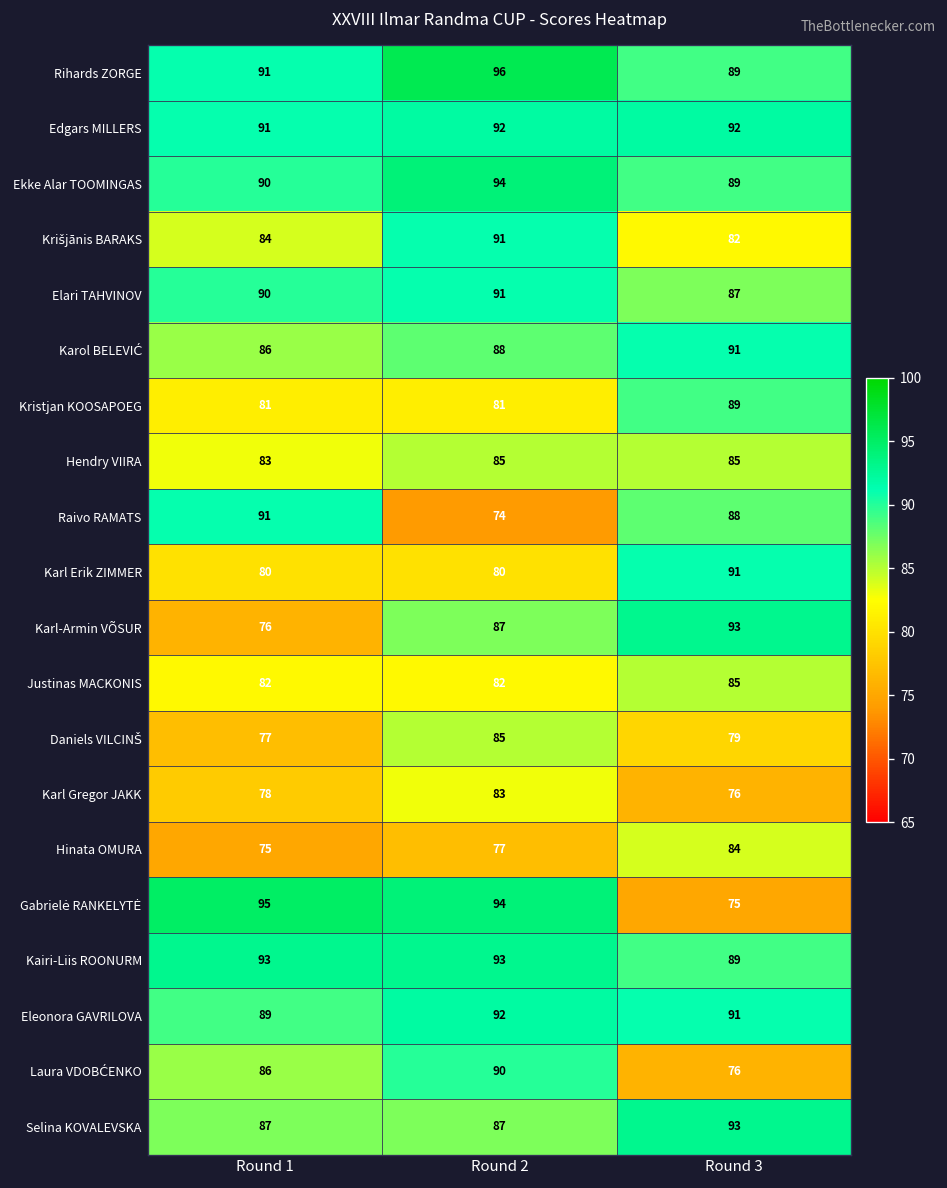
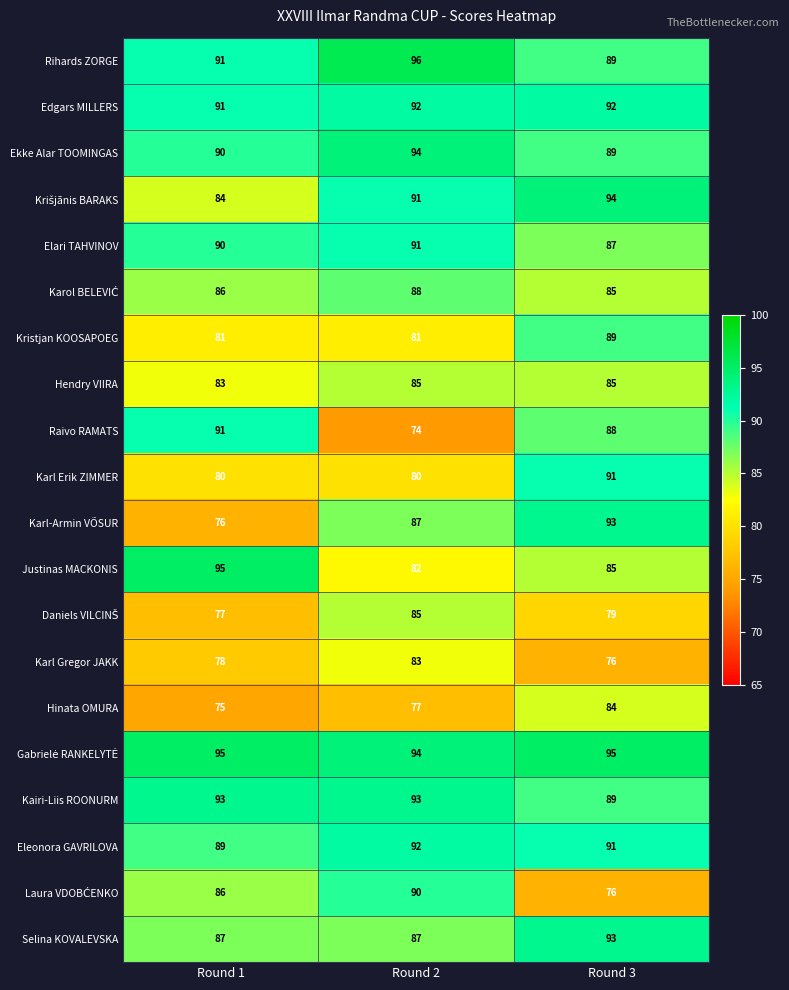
Krišjānis BARAKS, Round 3: 82 -> 94
Karol BELEVIĆ, Round 3: 91 -> 85
Justinas MACKONIS, Round 1: 82 -> 95
Gabrielė RANKELYTĖ, Round 3: 75 -> 95
